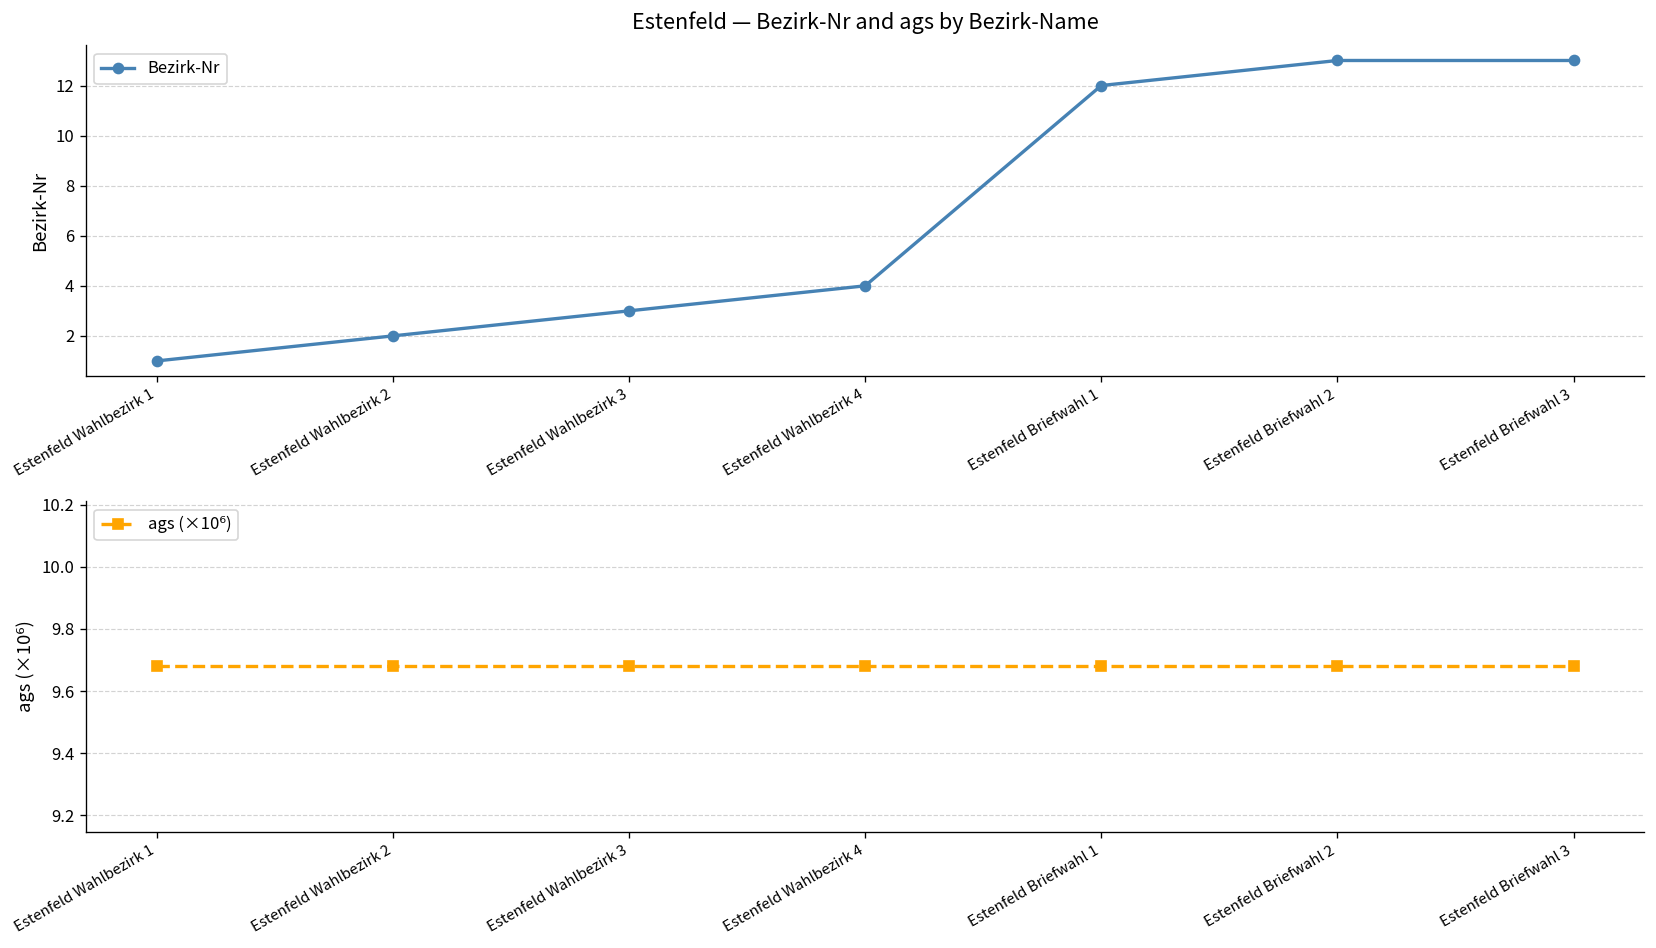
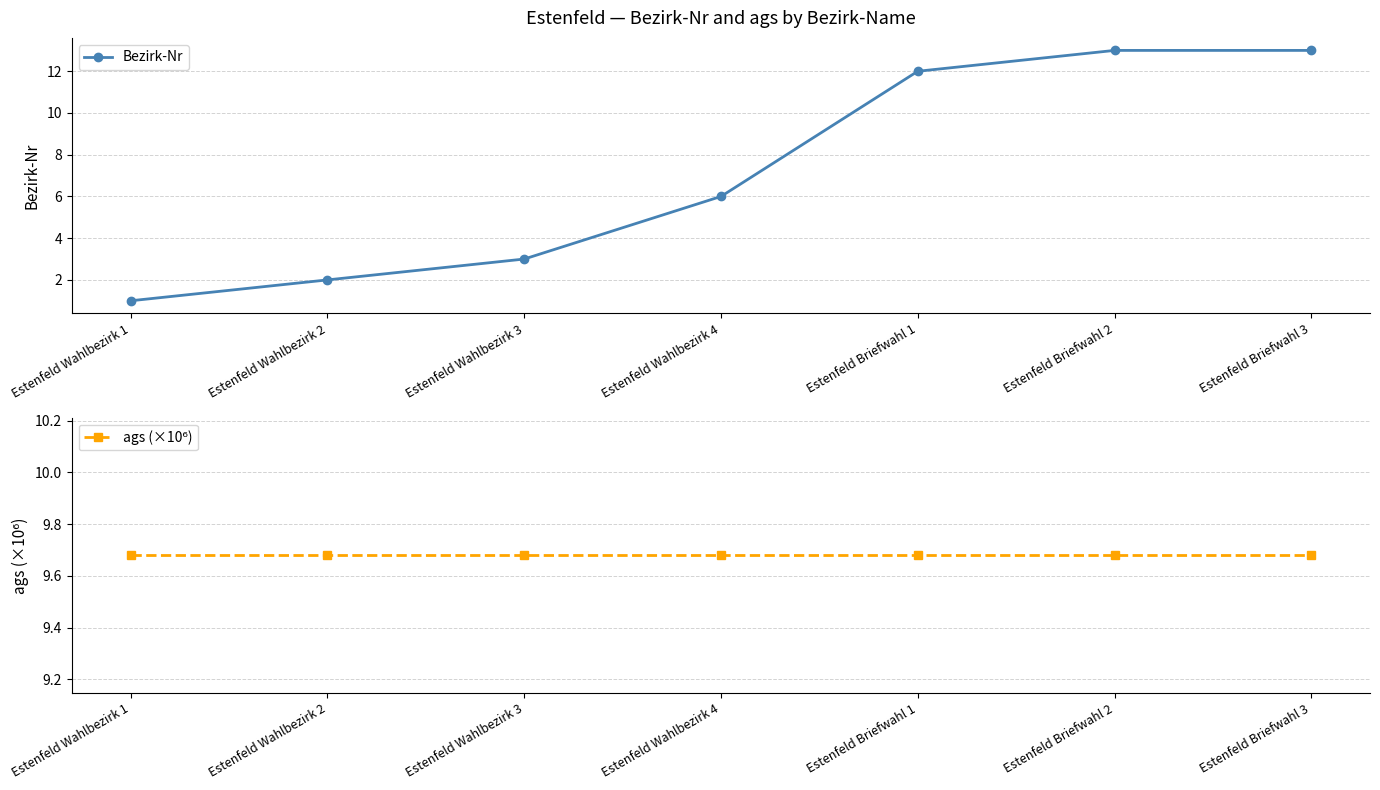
Estenfeld — Bezirk-Nr and ags by Bezirk-Name, Estenfeld Wahlbezirk 4: 4 -> 6
